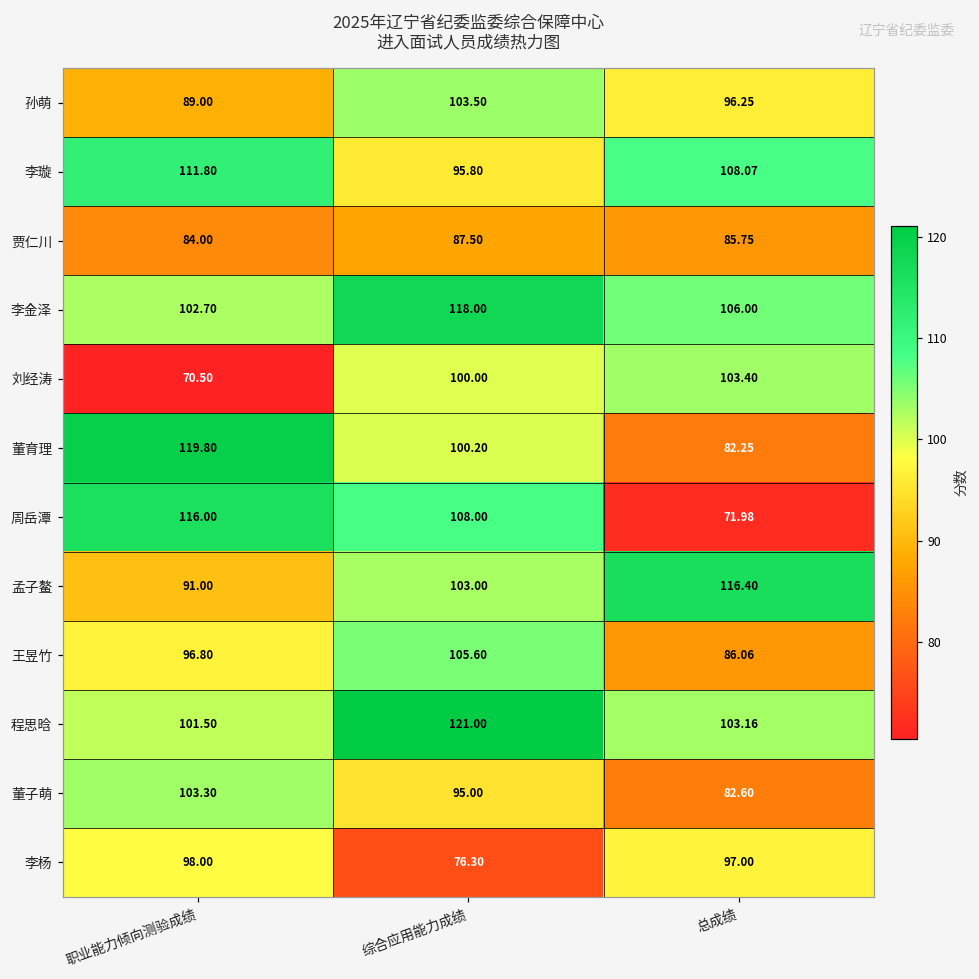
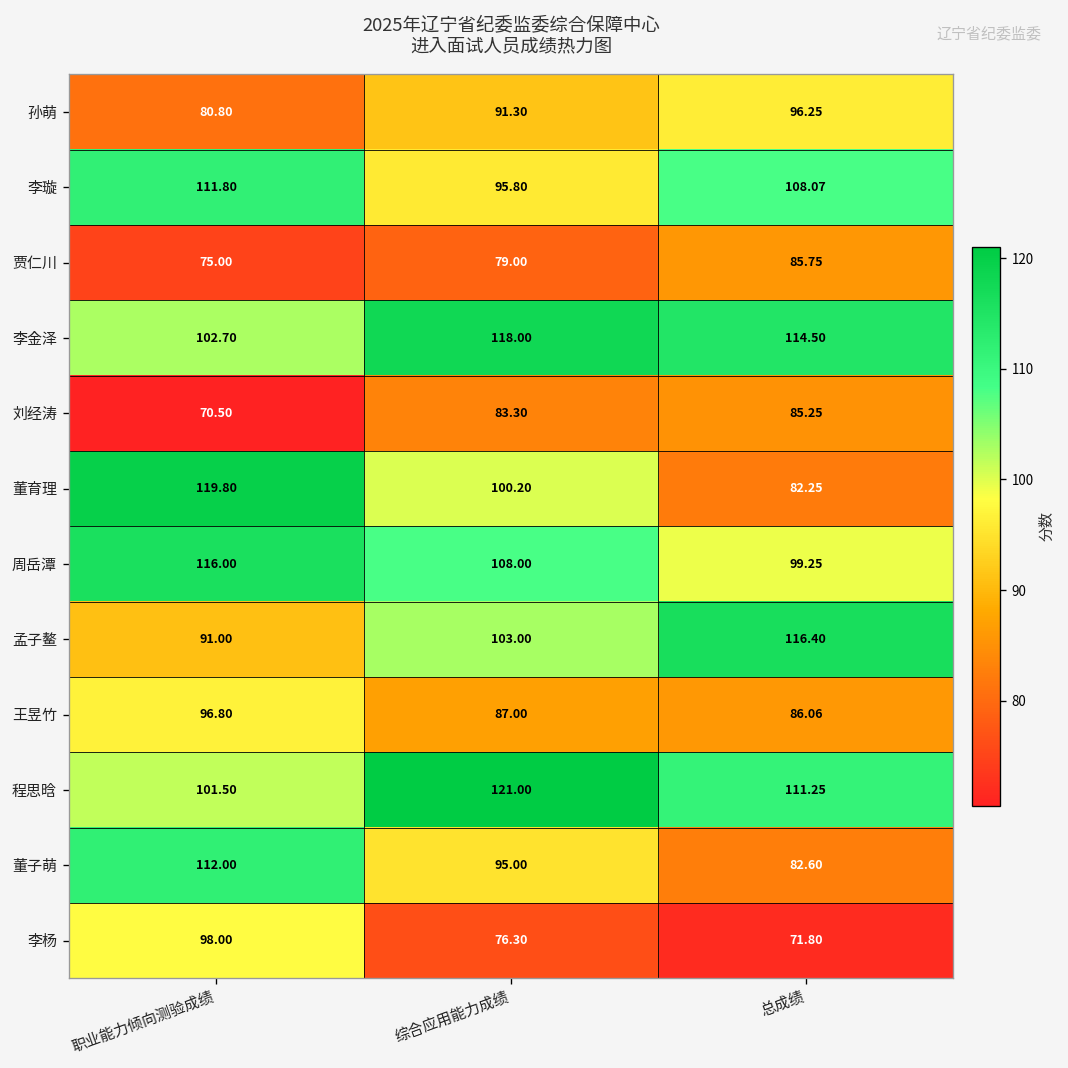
孙萌, 职业能力倾向测验成绩: 89.00 -> 80.80
孙萌, 综合应用能力成绩: 103.50 -> 91.30
贾仁川, 职业能力倾向测验成绩: 84.00 -> 75.00
贾仁川, 综合应用能力成绩: 87.50 -> 79.00
李金泽, 总成绩: 106.00 -> 114.50
刘经涛, 综合应用能力成绩: 100.00 -> 83.30
刘经涛, 总成绩: 103.40 -> 85.25
周岳潭, 总成绩: 71.98 -> 99.25
王昱竹, 综合应用能力成绩: 105.60 -> 87.00
程思晗, 总成绩: 103.16 -> 111.25
董子萌, 职业能力倾向测验成绩: 103.30 -> 112.00
李杨, 总成绩: 97.00 -> 71.80
